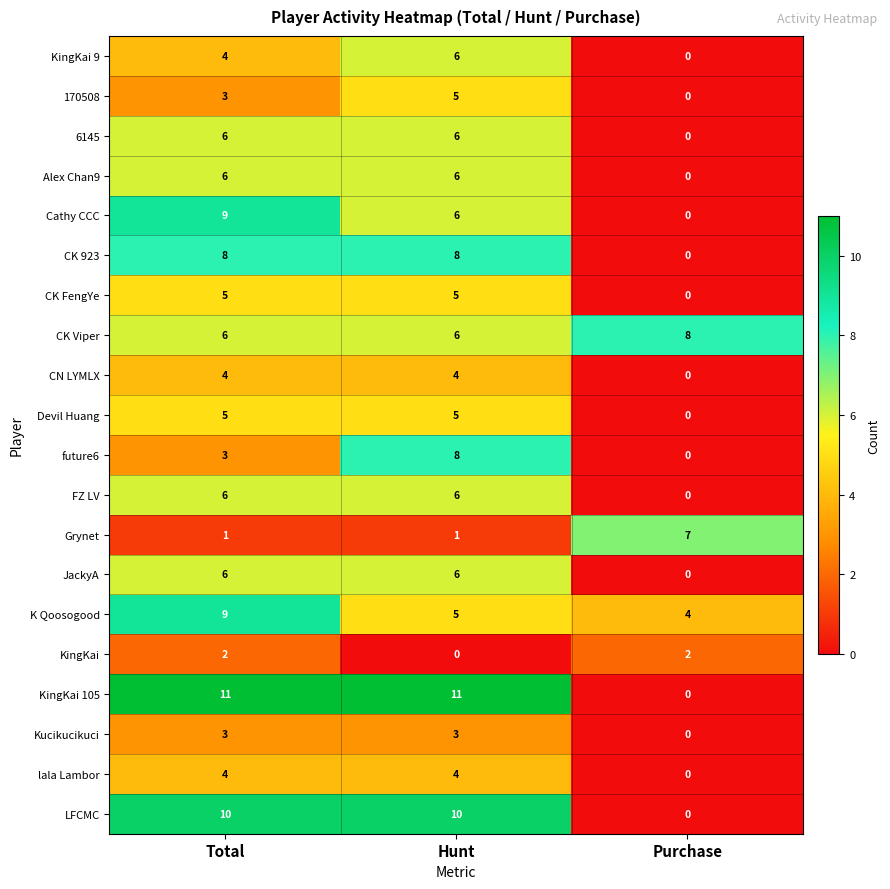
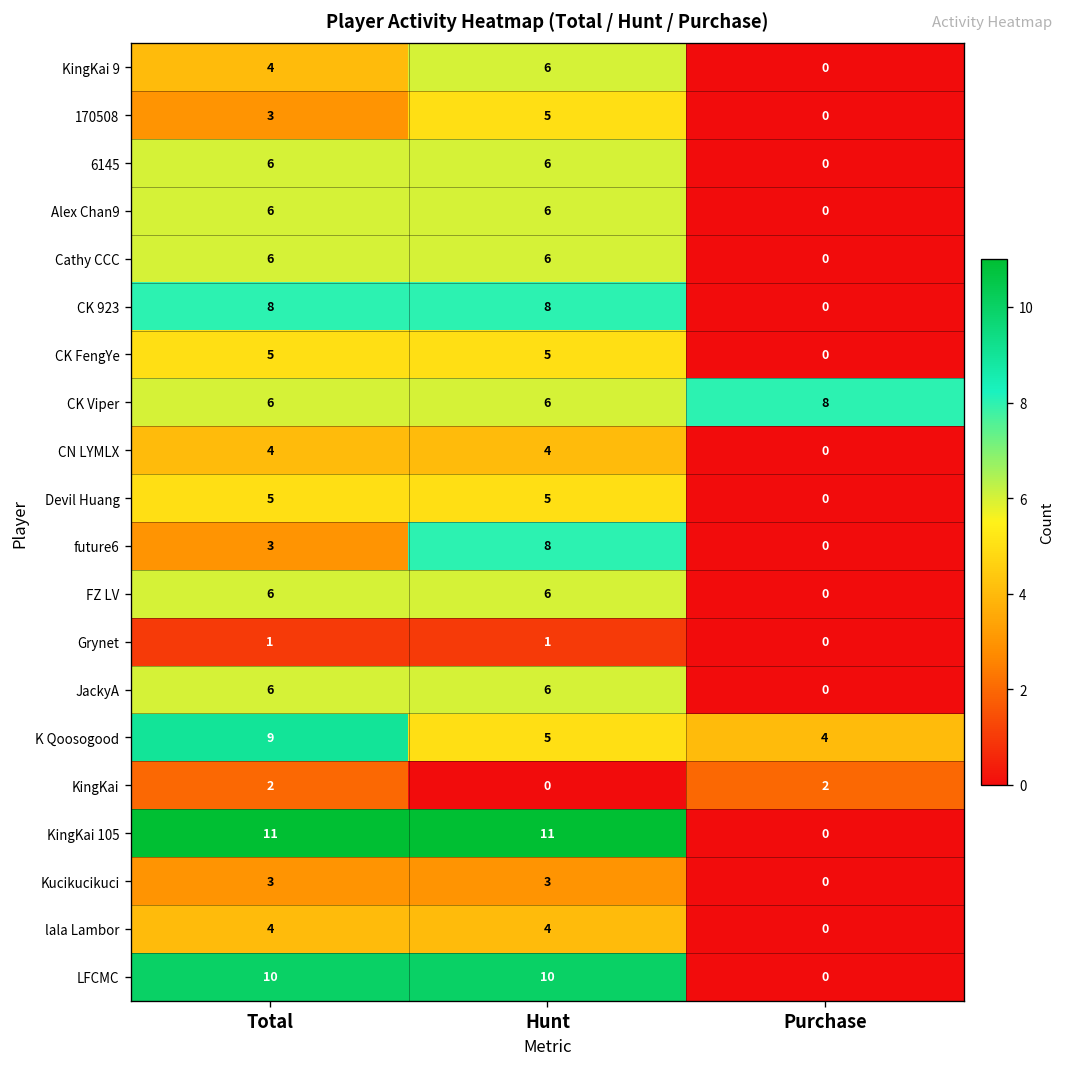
Cathy CCC, Total: 9 -> 6
Grynet, Purchase: 7 -> 0
